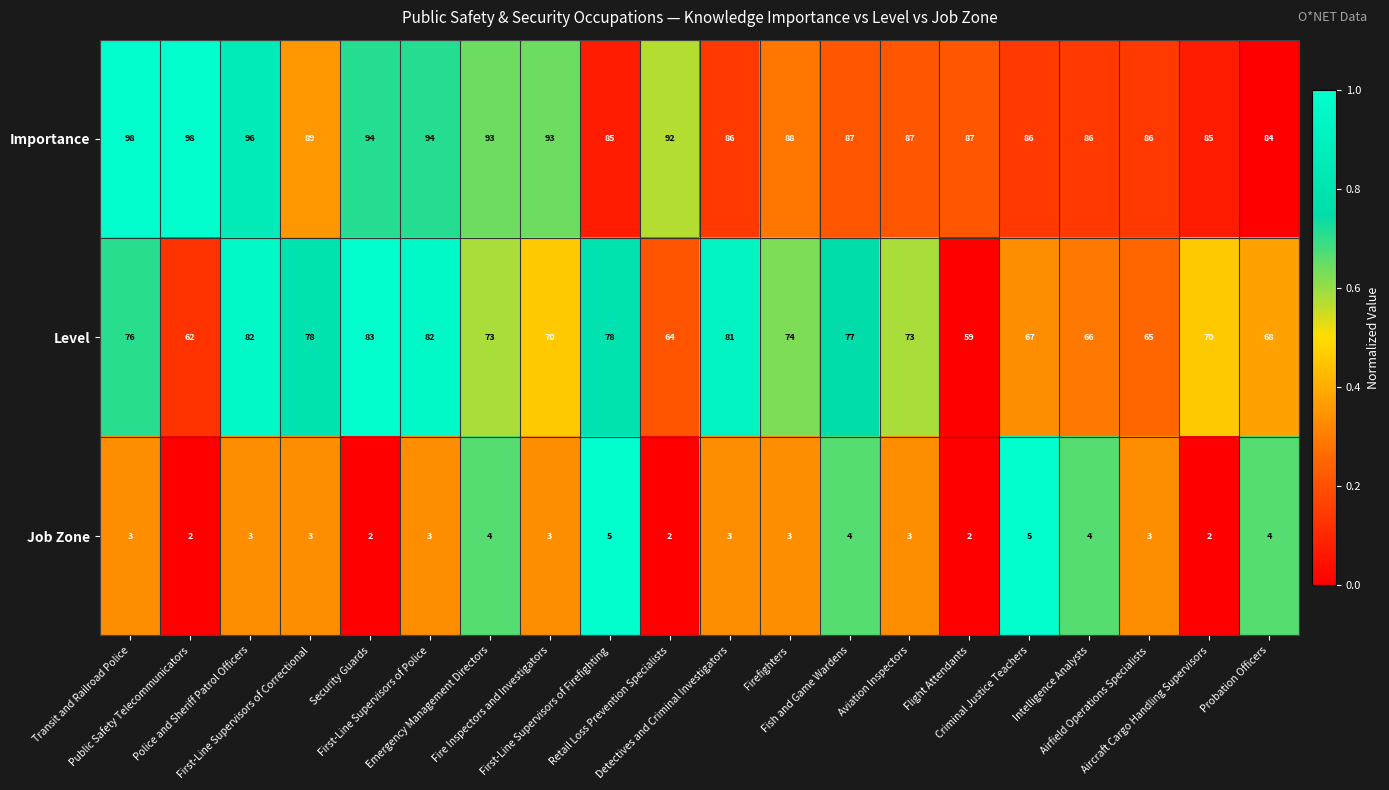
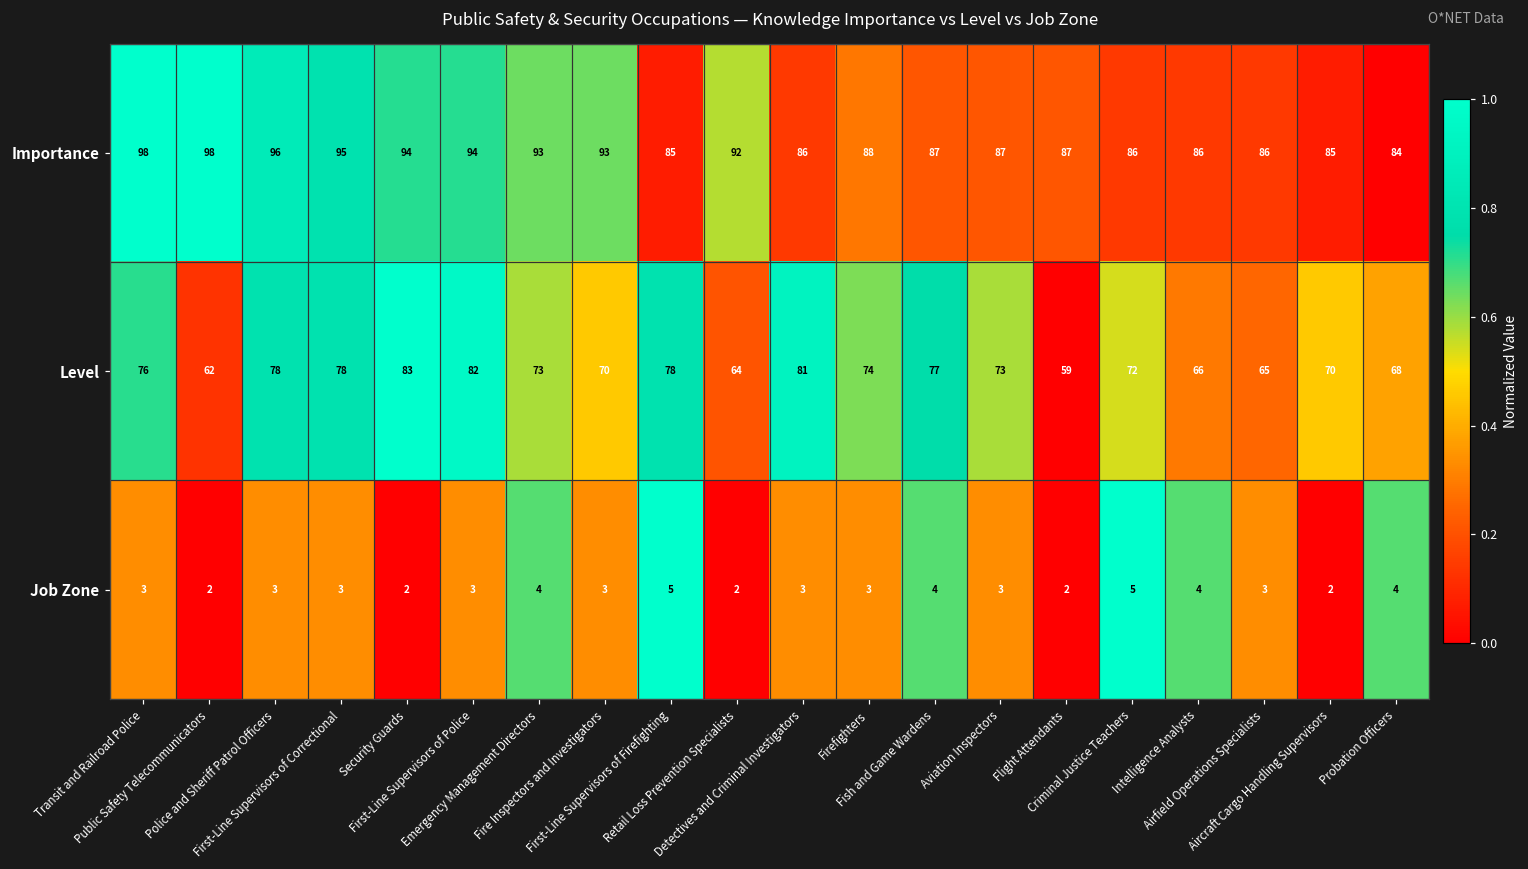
Importance, First-Line Supervisors of Correctional: 89 -> 95
Level, Police and Sheriff Patrol Officers: 82 -> 78
Level, Criminal Justice Teachers: 67 -> 72
